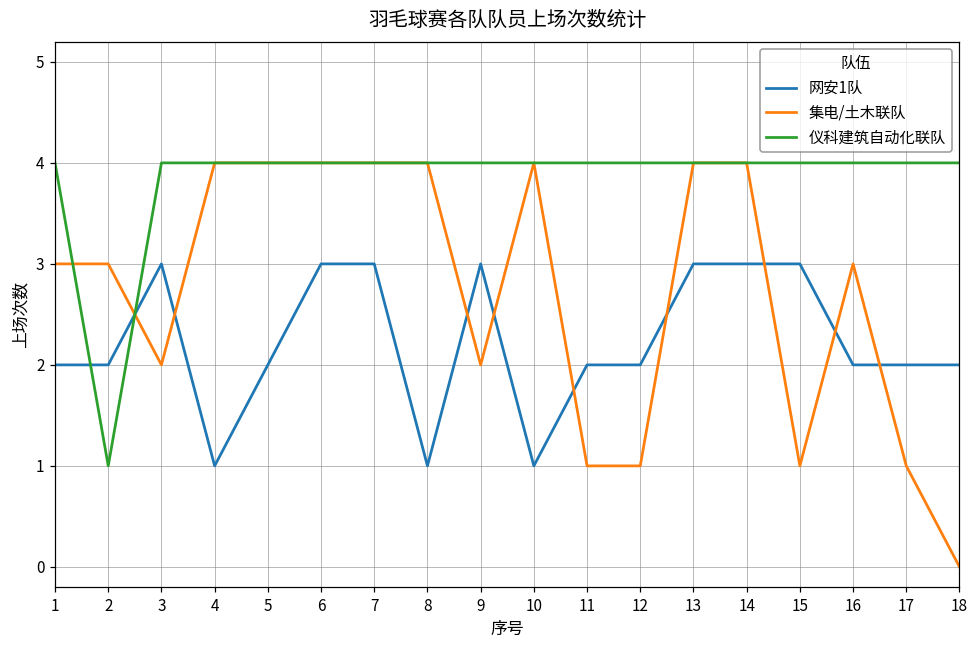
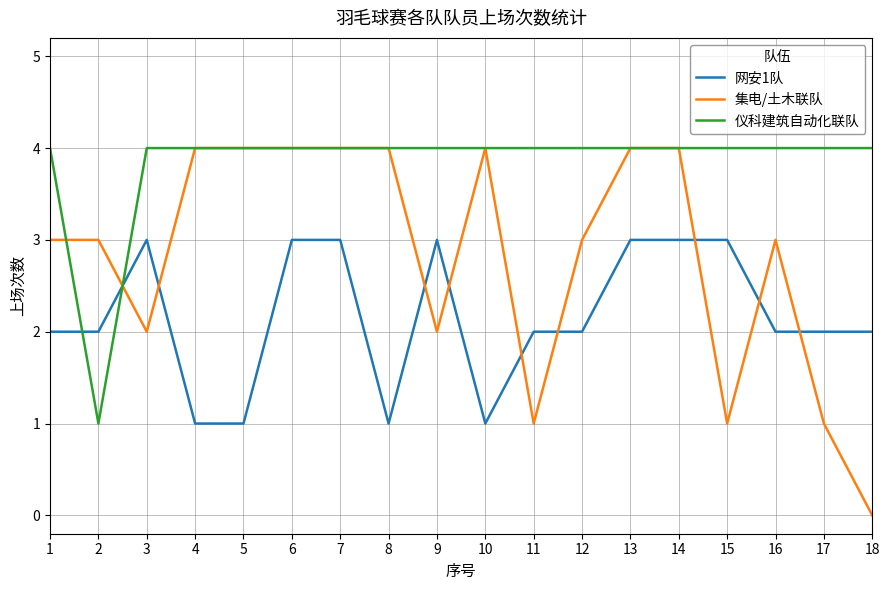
网安1队, 5: 2 -> 1
集电/土木联队, 12: 1 -> 3
